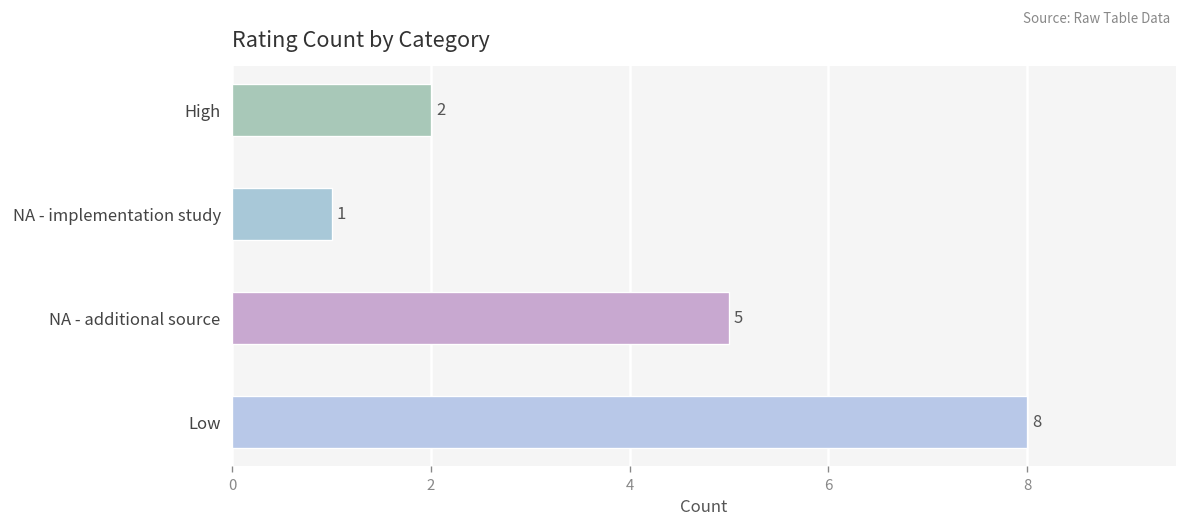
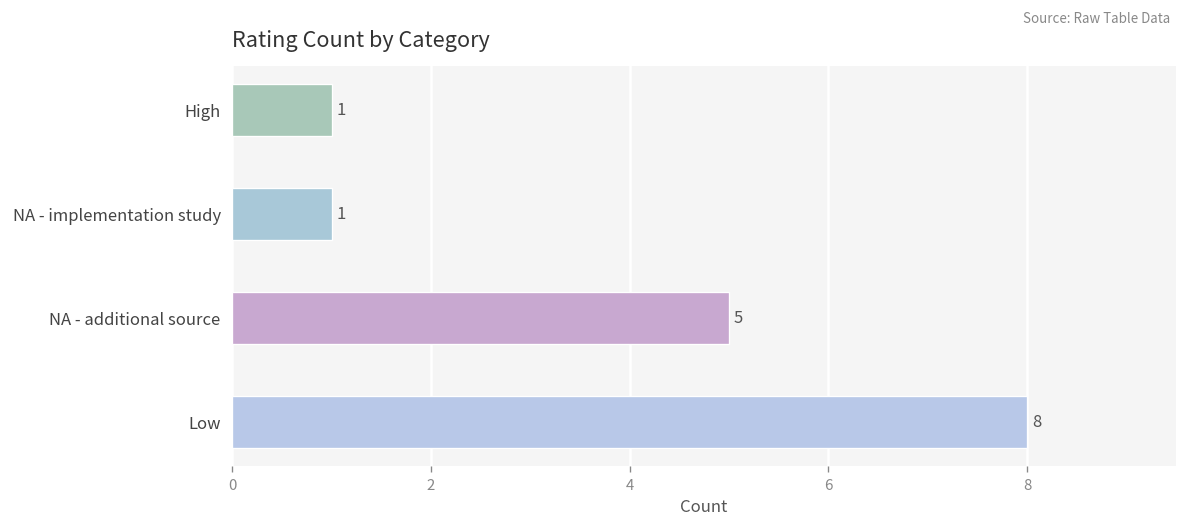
High: 2 -> 1
